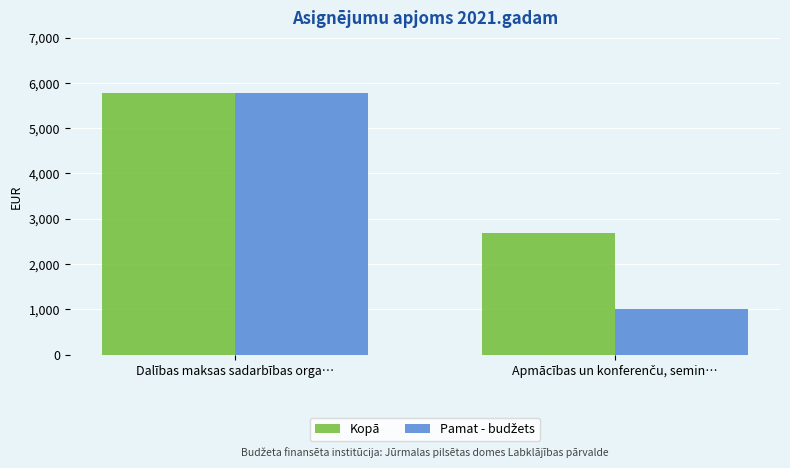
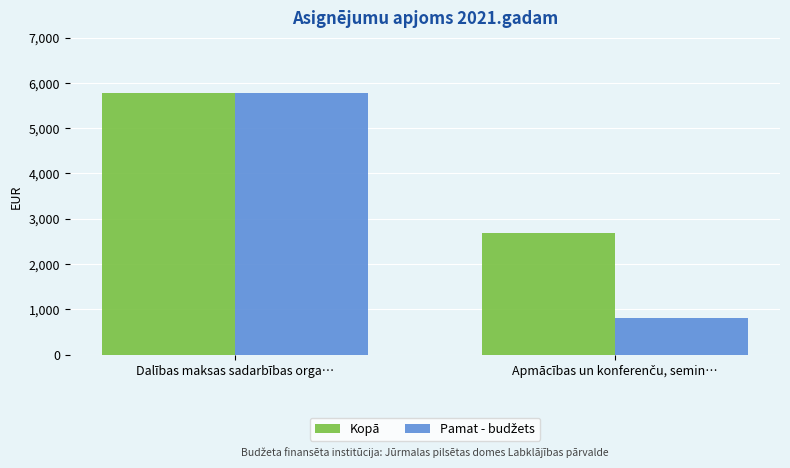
Pamat - budžets, Apmācības un konferenču, semin…: 1,000 -> 800
